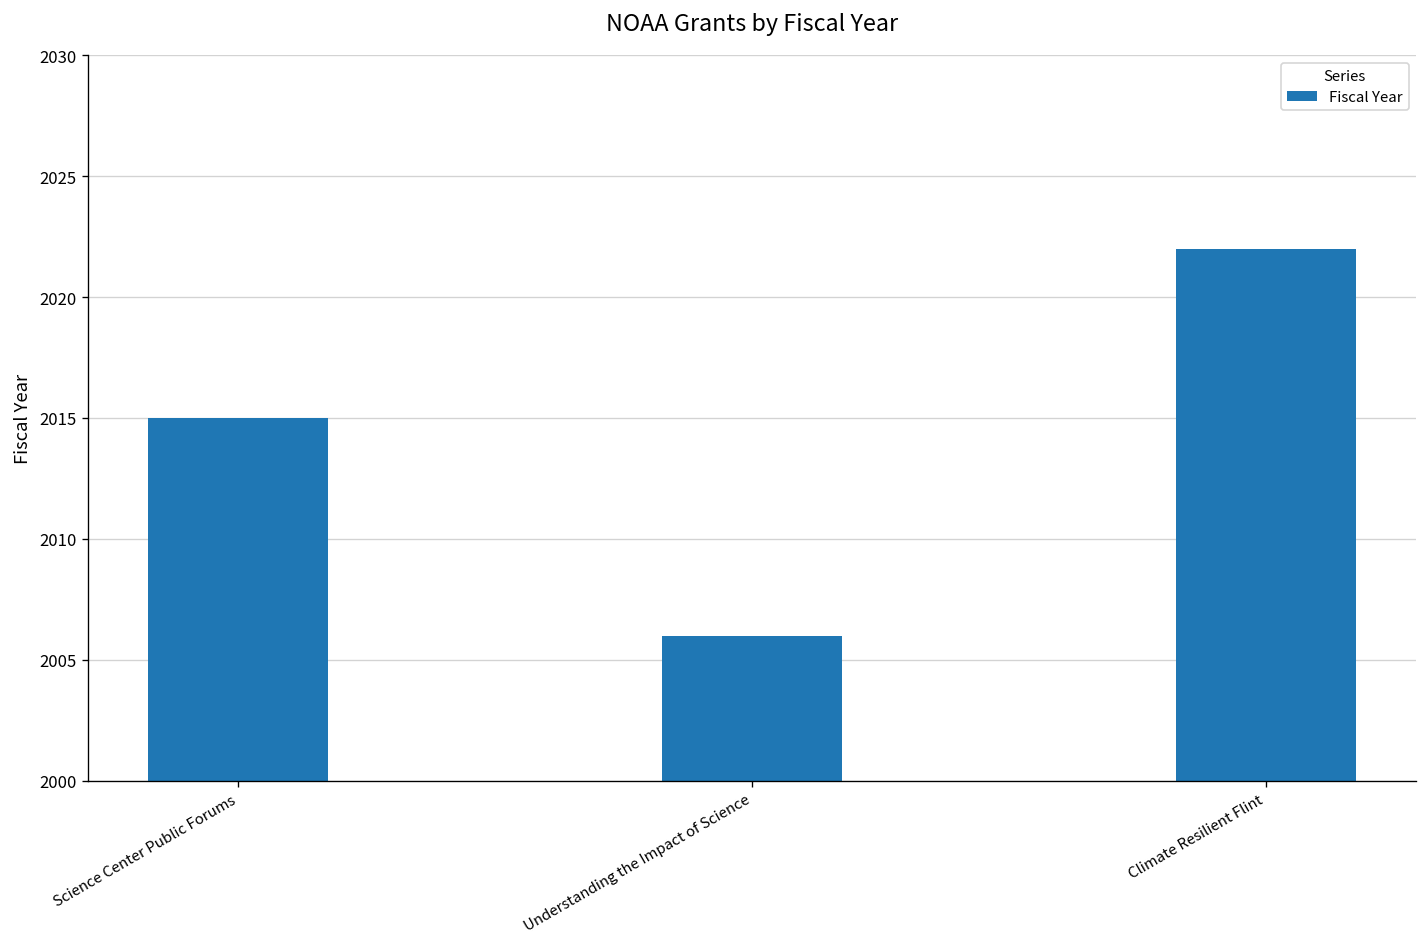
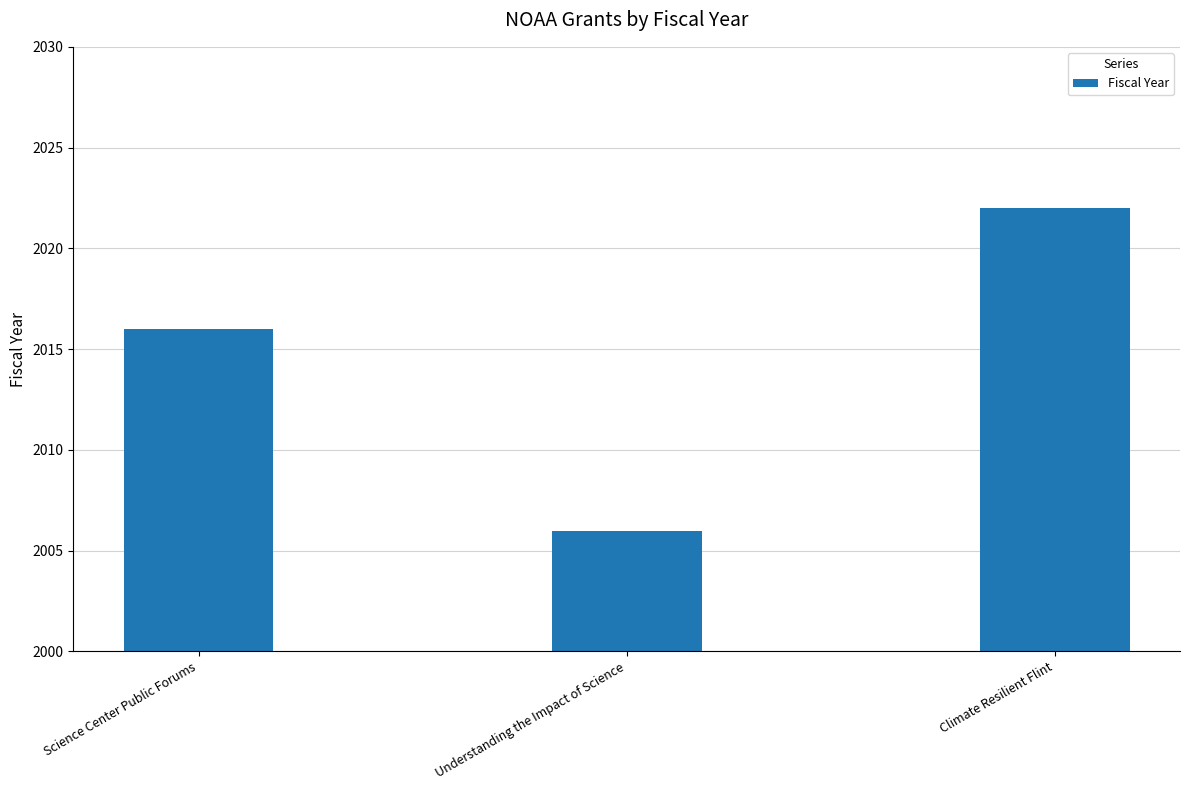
Science Center Public Forums: 2015 -> 2016
